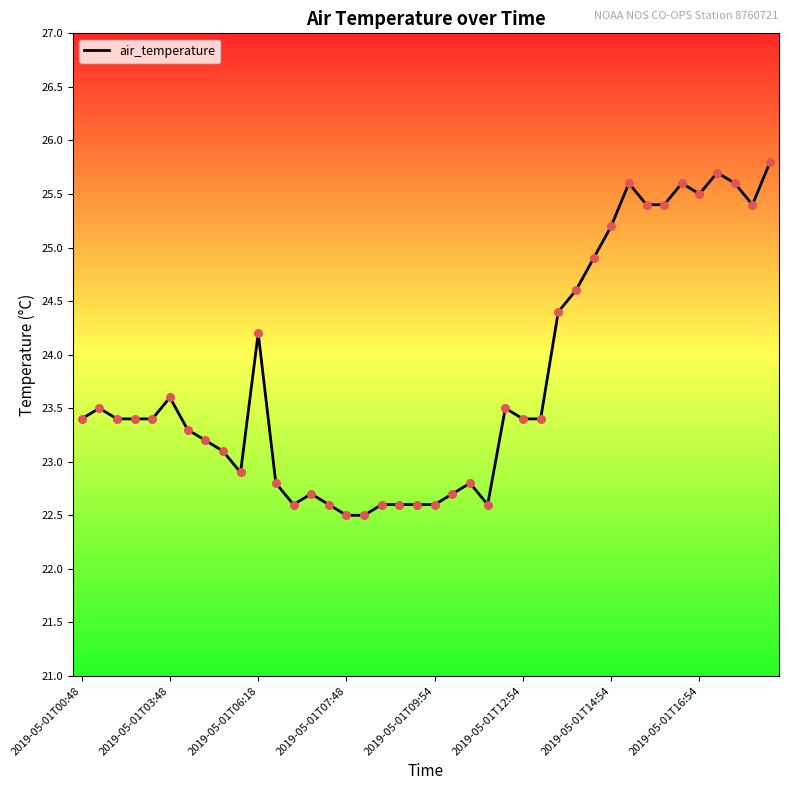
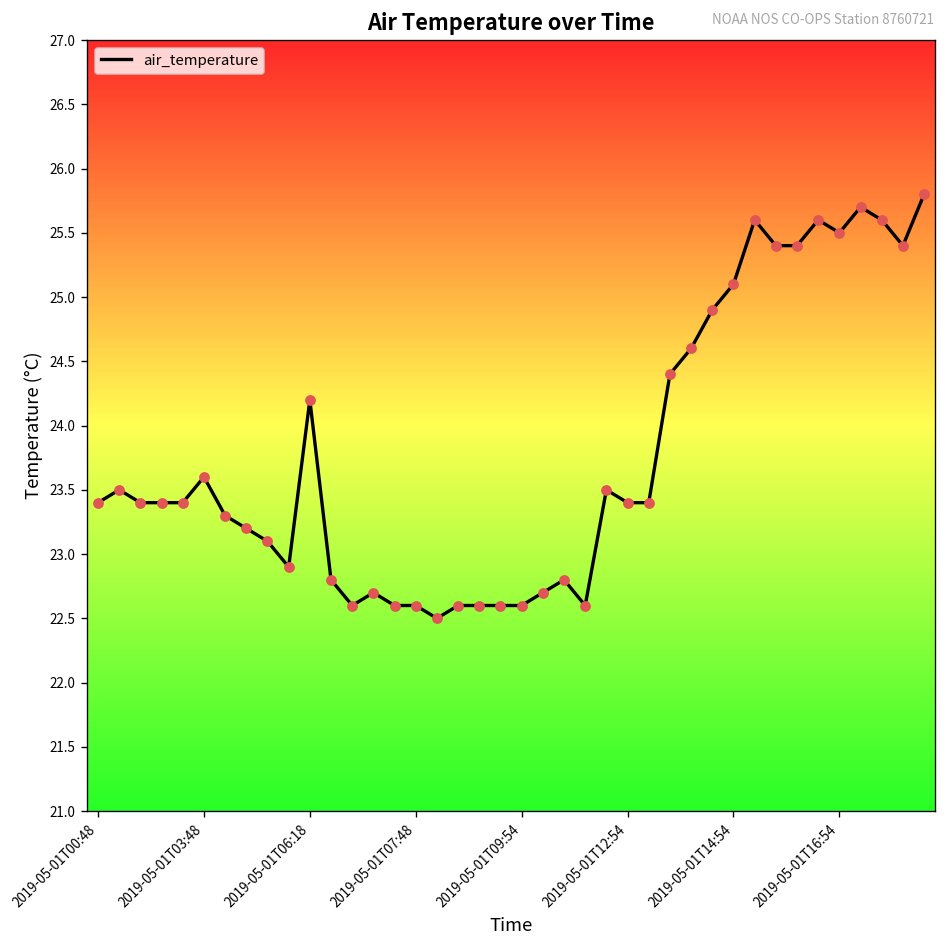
2019-05-01T07:48: 22.5 -> 22.6
2019-05-01T14:54: 25.2 -> 25.1
